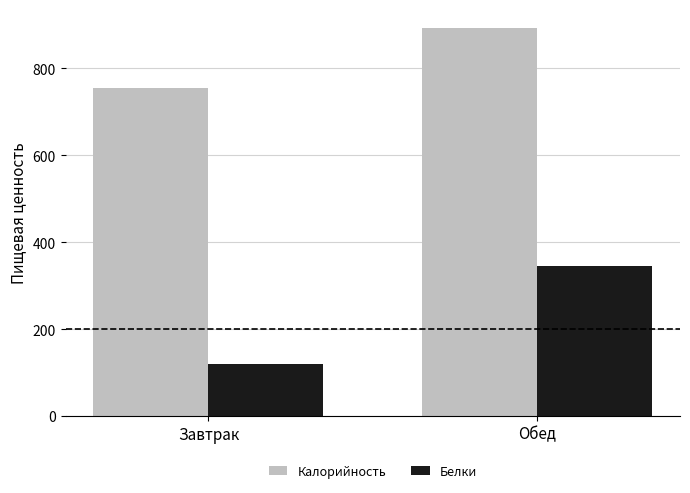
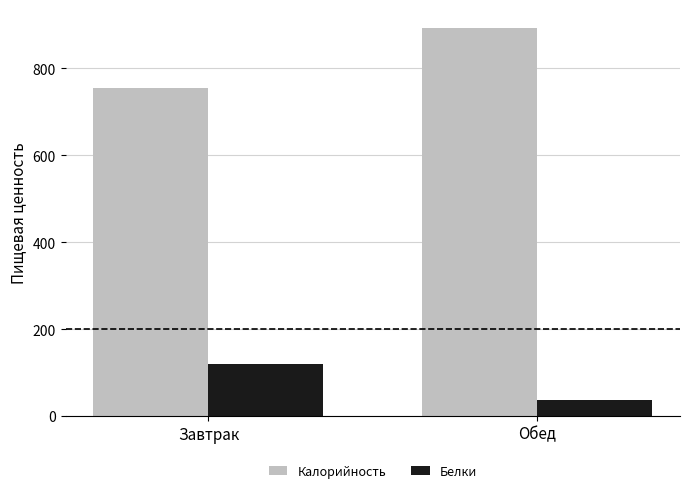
Белки, Обед: 350 -> 40
